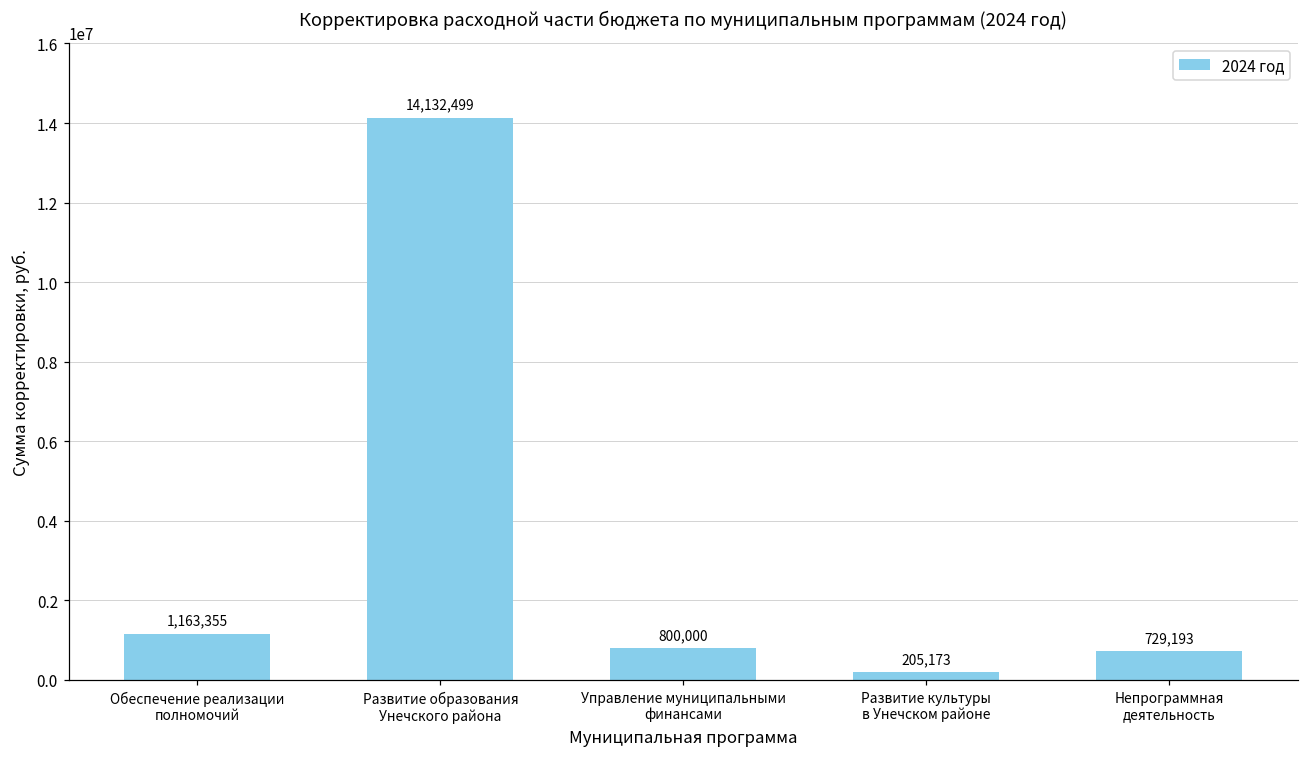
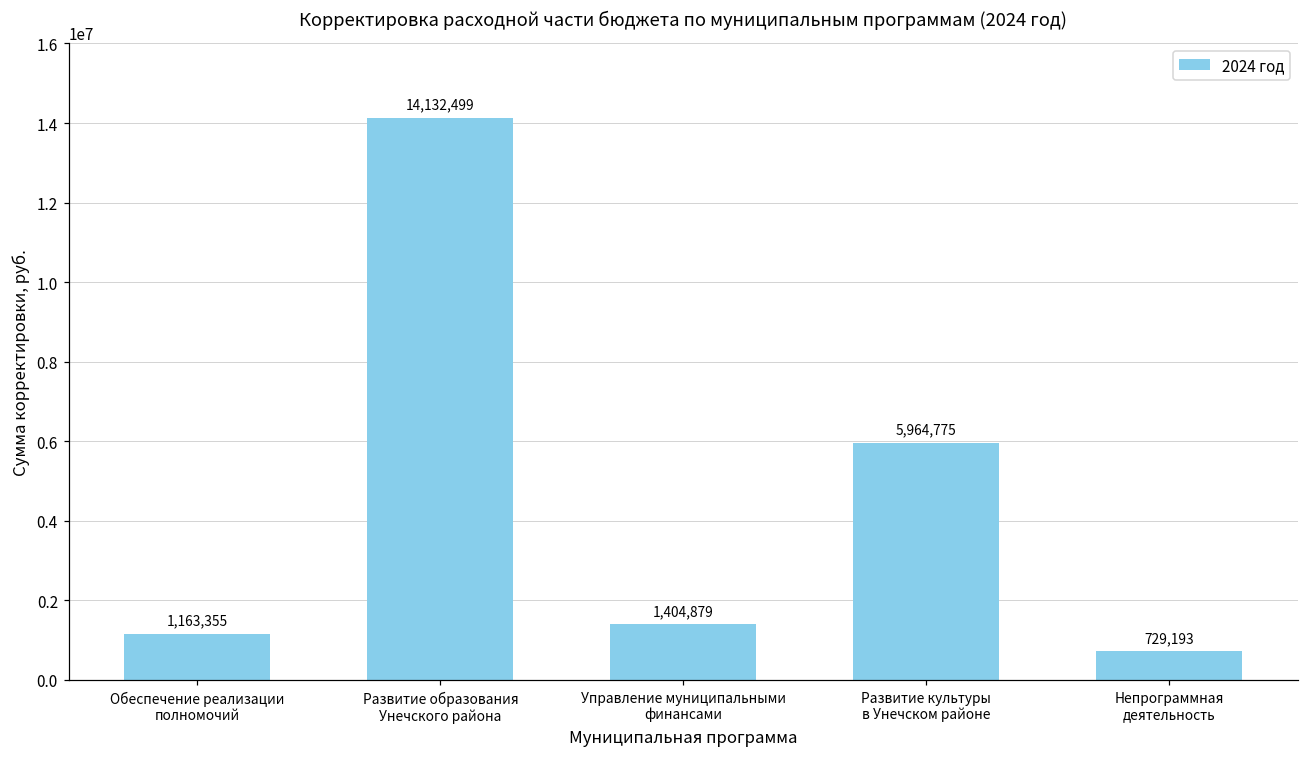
Управление муниципальными финансами: 800,000 -> 1,404,879
Развитие культуры в Унечском районе: 205,173 -> 5,964,775
